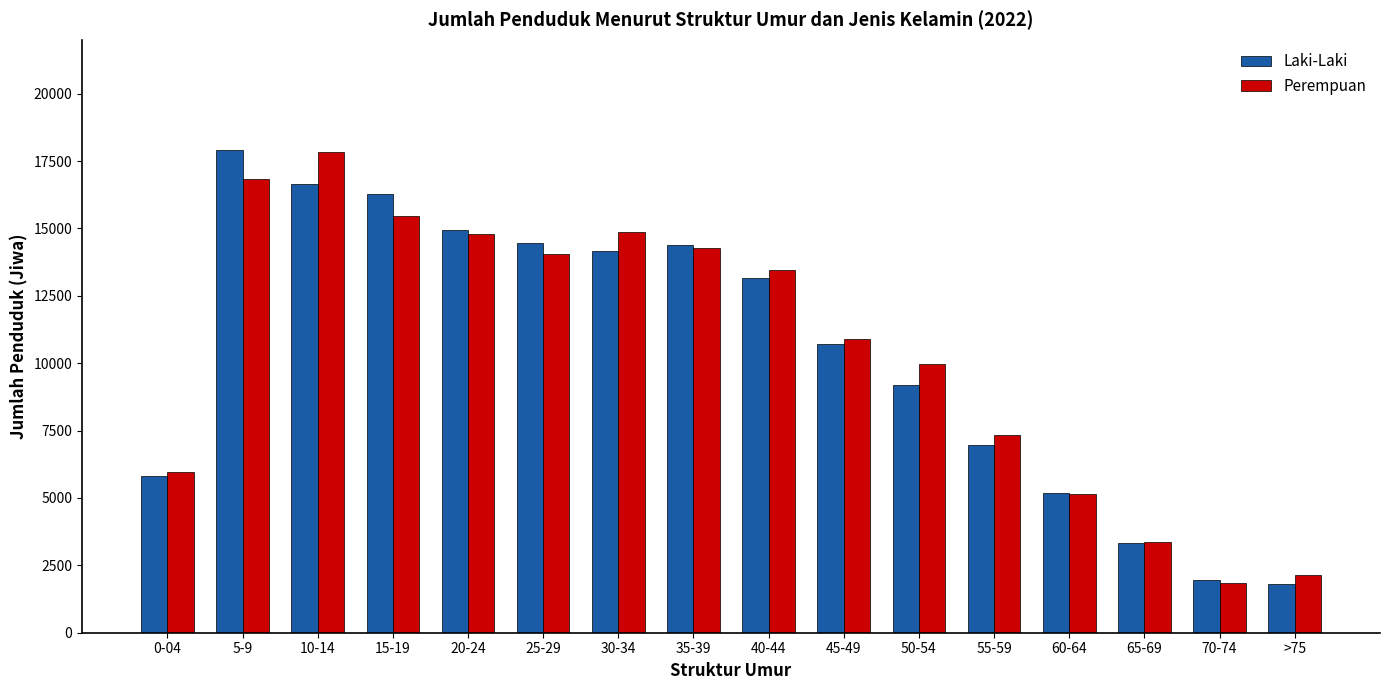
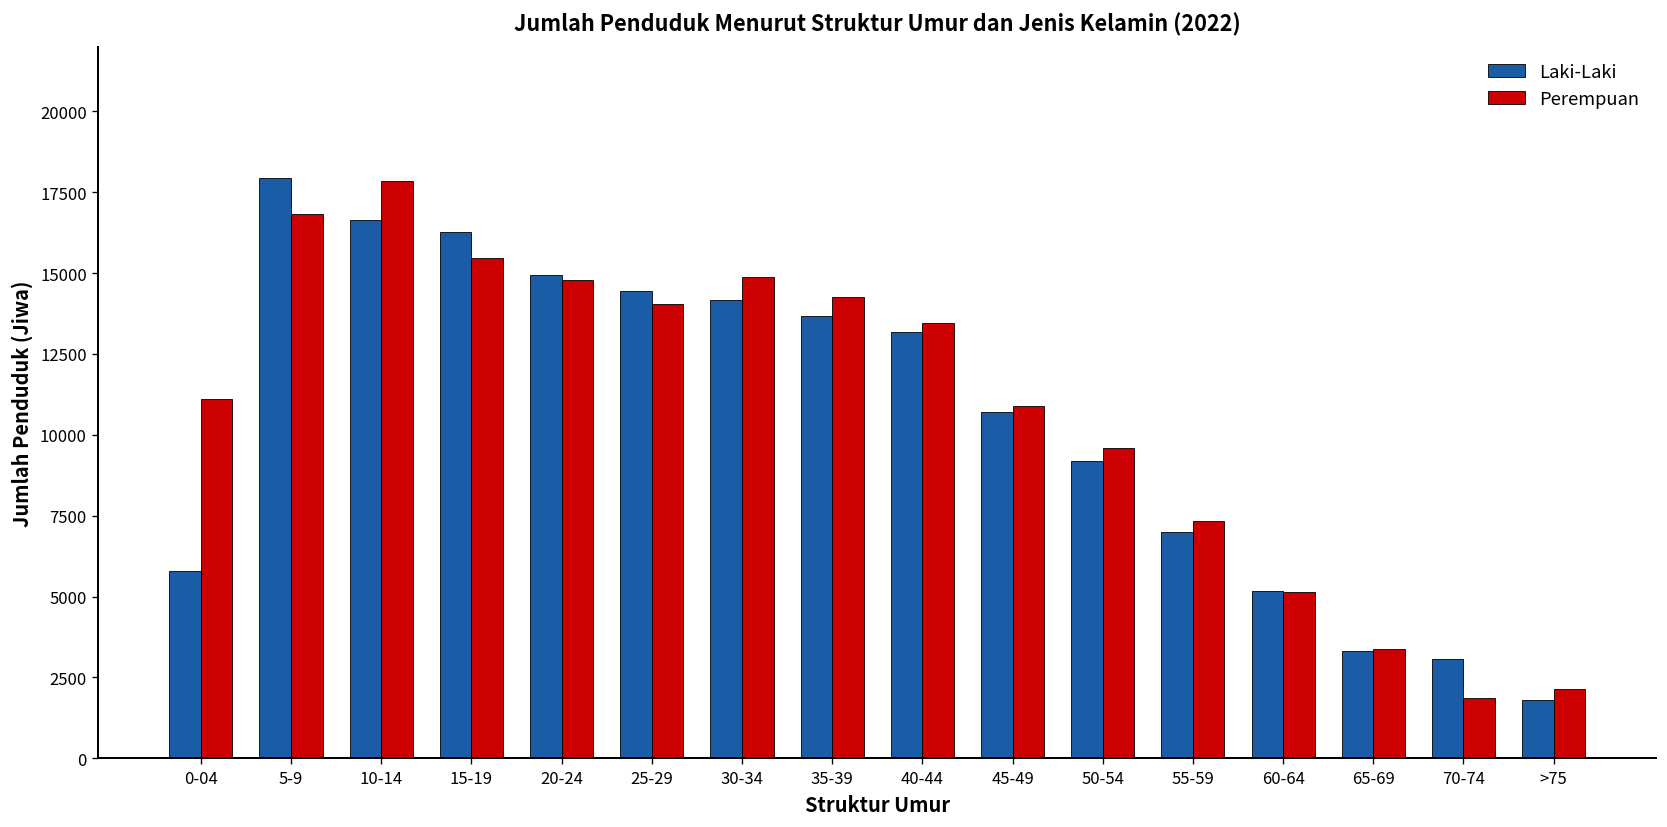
Perempuan, 0-04: 6000 -> 11100
Laki-Laki, 35-39: 14400 -> 13700
Perempuan, 50-54: 10000 -> 9600
Laki-Laki, 70-74: 1900 -> 3100
